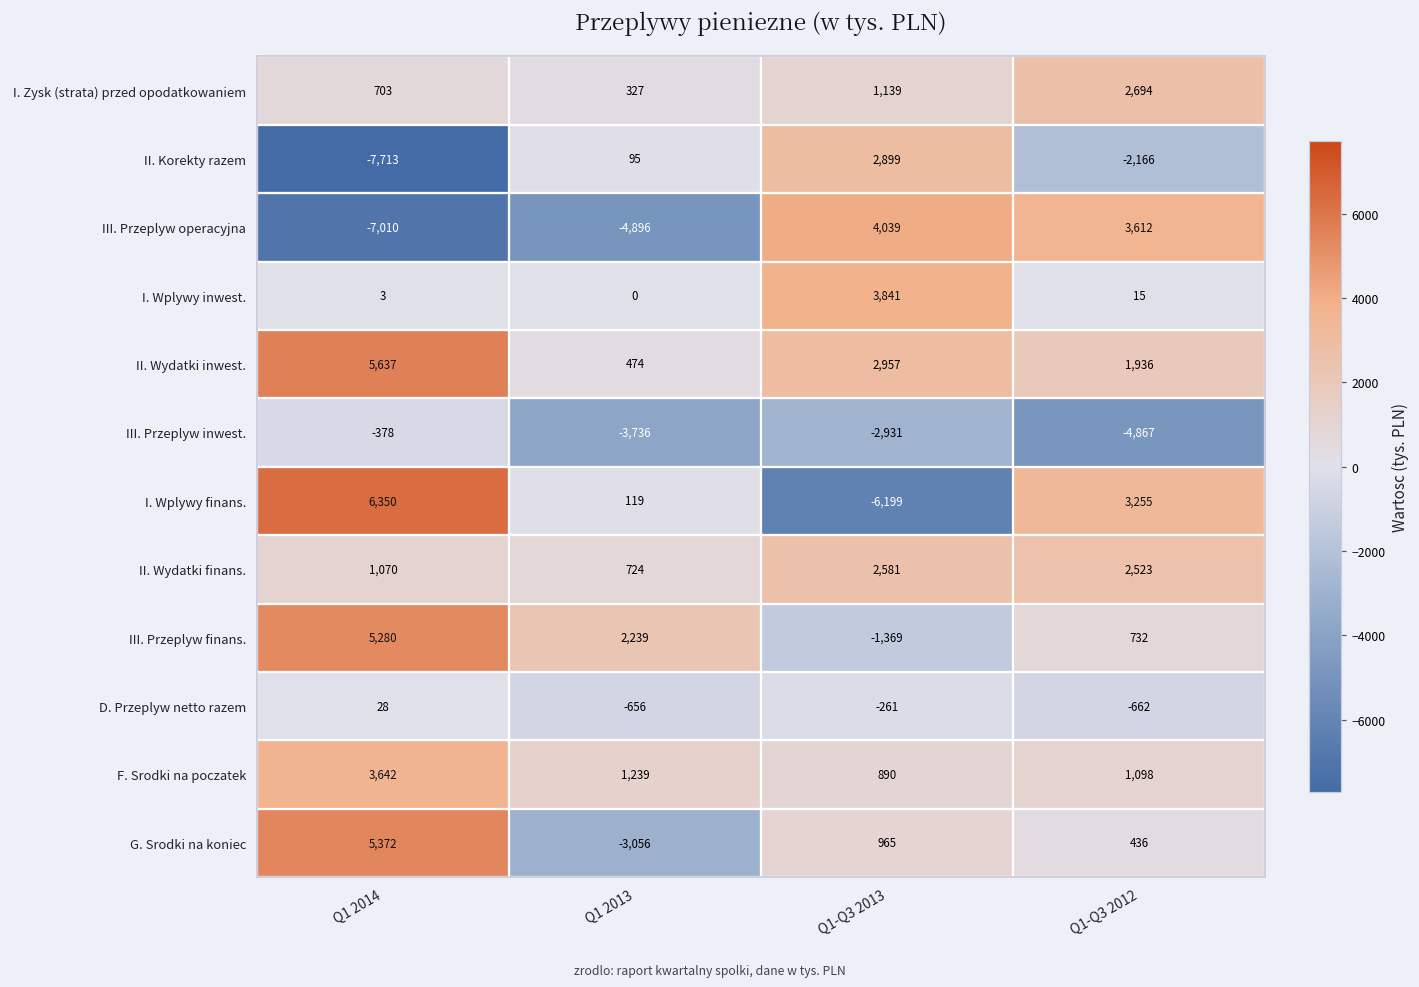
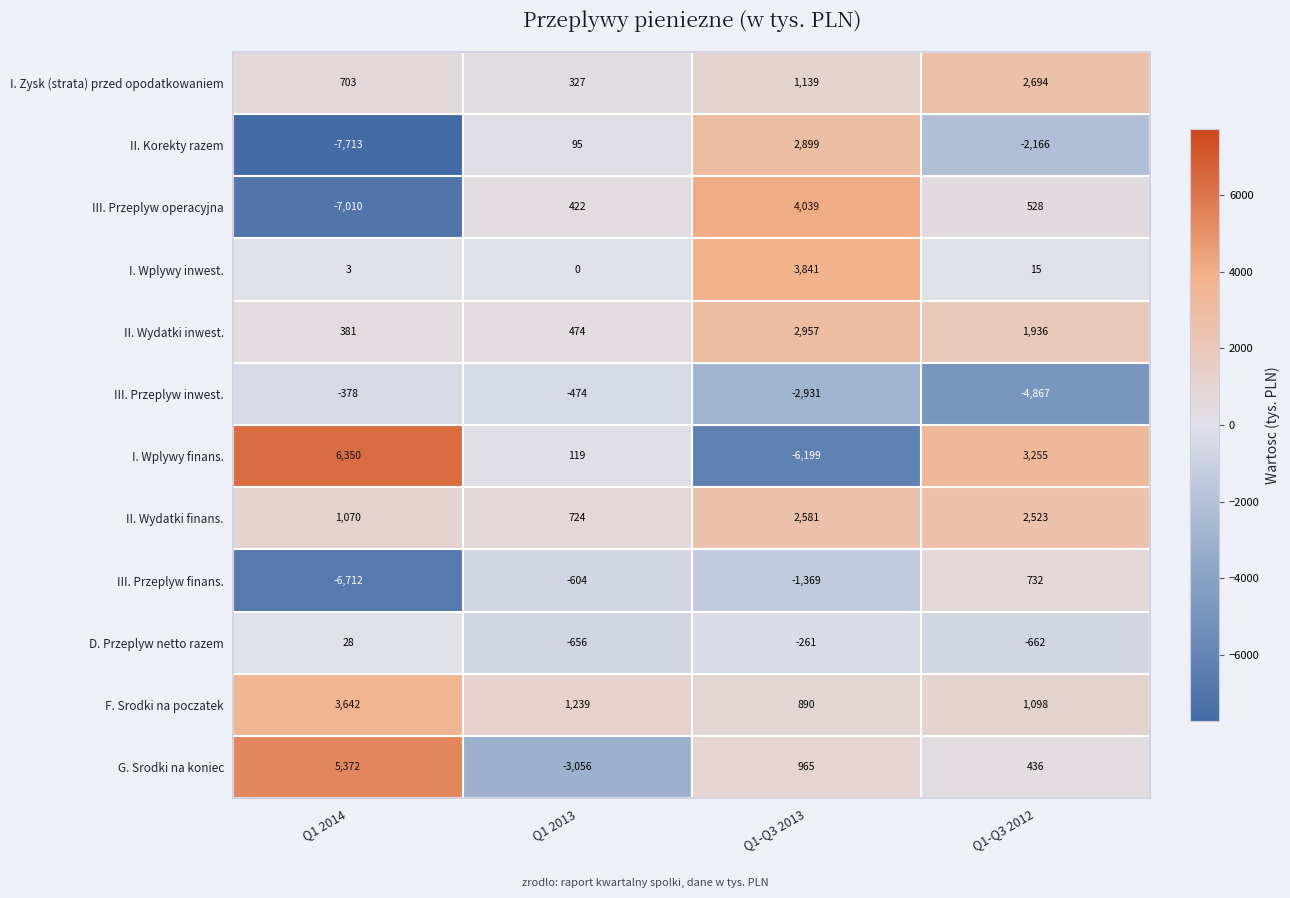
III. Przeplyw operacyjna, Q1 2013: -4,896 -> 422
III. Przeplyw operacyjna, Q1-Q3 2012: 3,612 -> 528
II. Wydatki inwest., Q1 2014: 5,637 -> 381
III. Przeplyw inwest., Q1 2013: -3,736 -> -474
III. Przeplyw finans., Q1 2014: 5,280 -> -6,712
III. Przeplyw finans., Q1 2013: 2,239 -> -604
